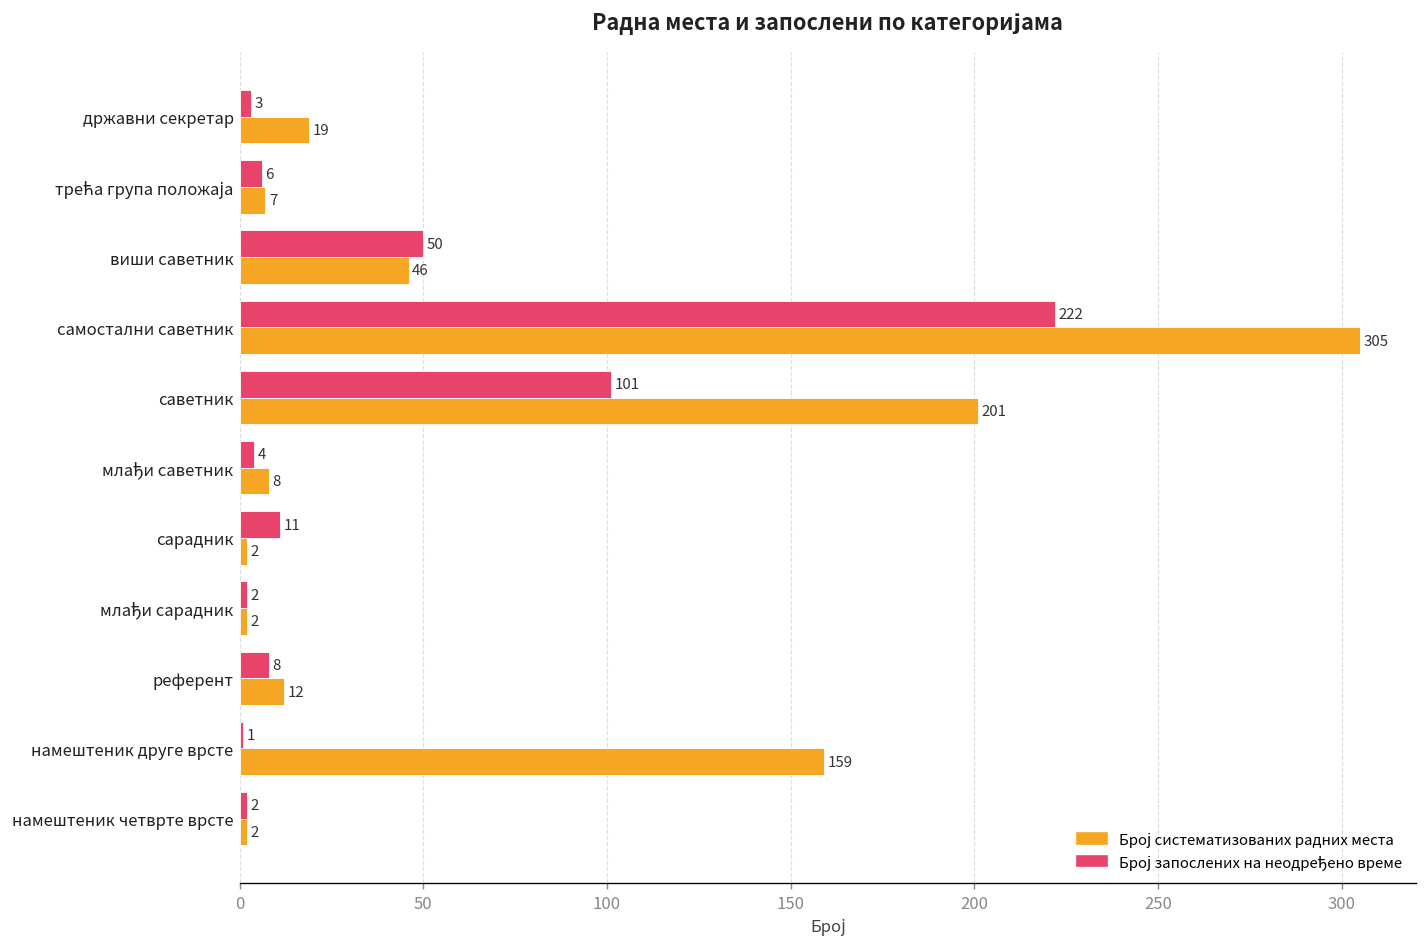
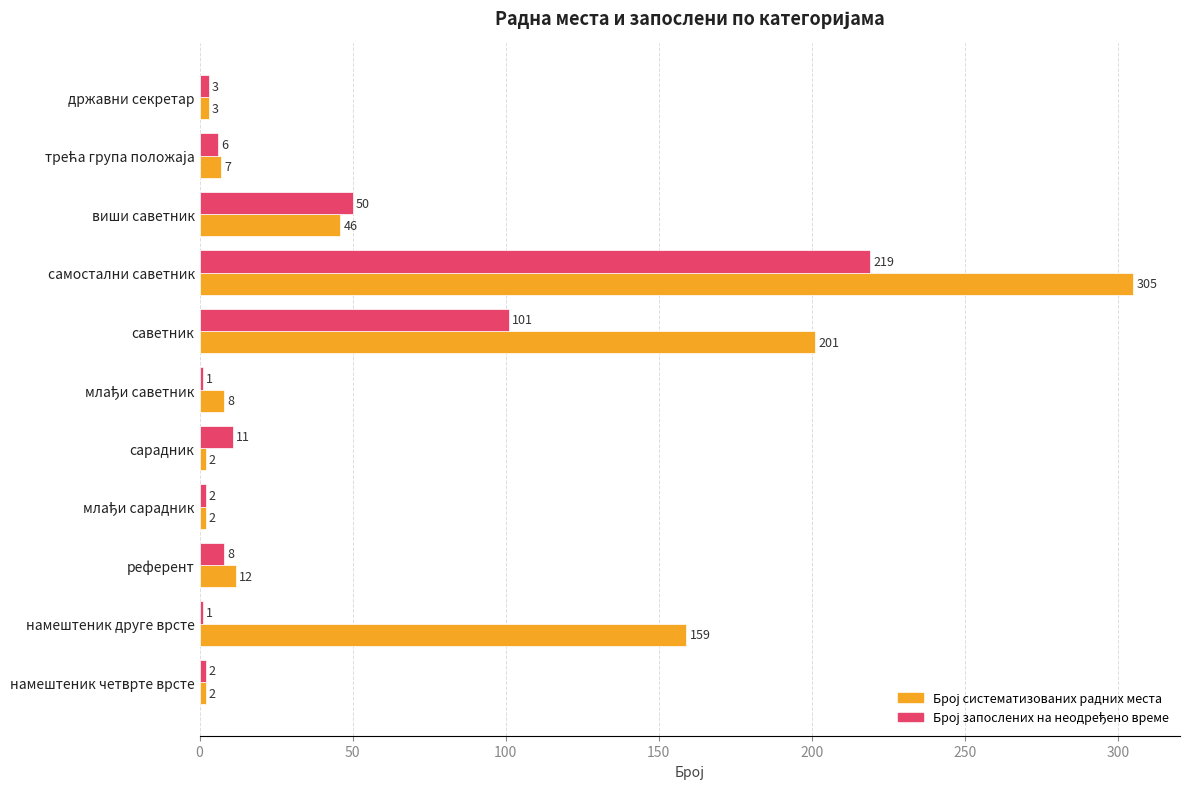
Број систематизованих радних места, државни секретар: 19 -> 3
Број запослених на неодређено време, самостални саветник: 222 -> 219
Број запослених на неодређено време, млађи саветник: 4 -> 1
